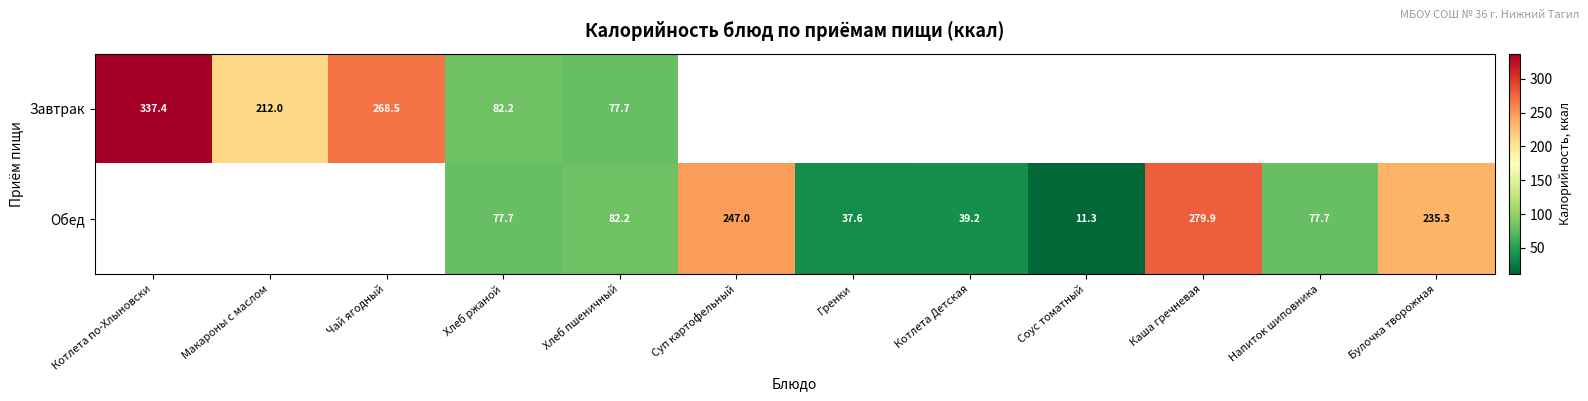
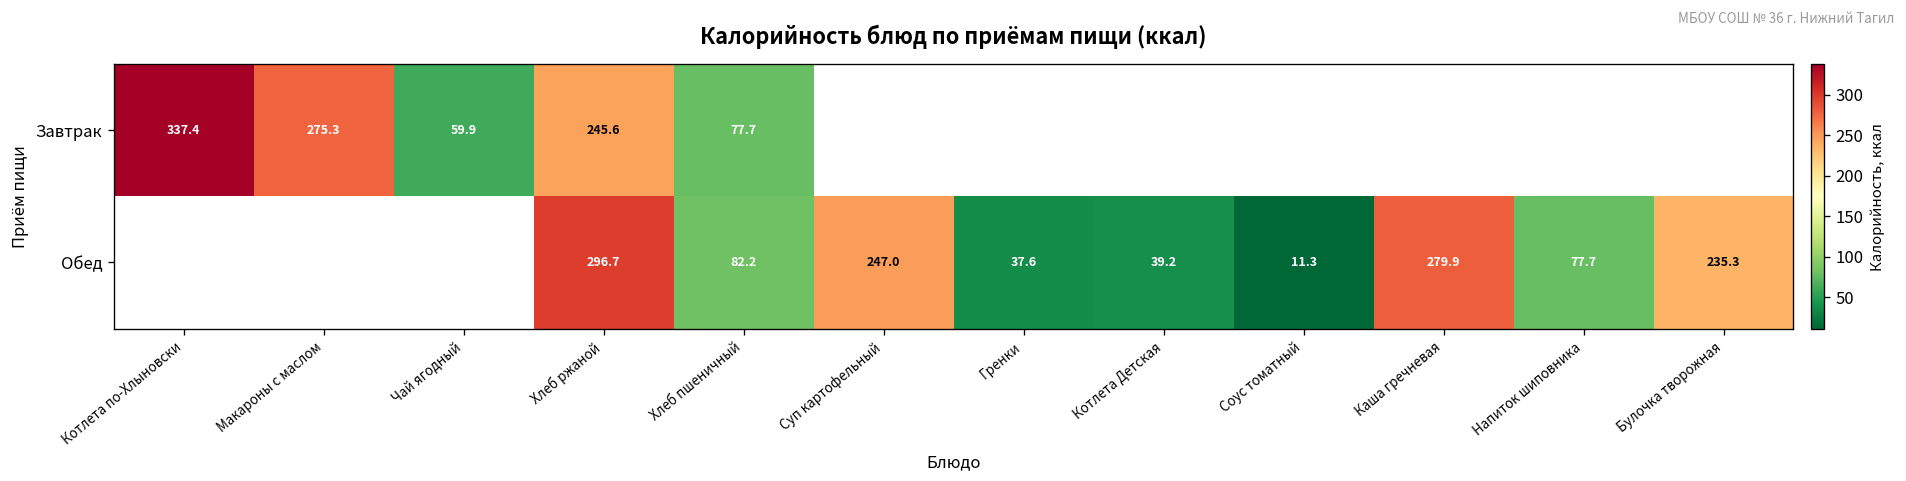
Завтрак, Макароны с маслом: 212.0 -> 275.3
Завтрак, Чай ягодный: 268.5 -> 59.9
Завтрак, Хлеб ржаной: 82.2 -> 245.6
Обед, Хлеб ржаной: 77.7 -> 296.7
